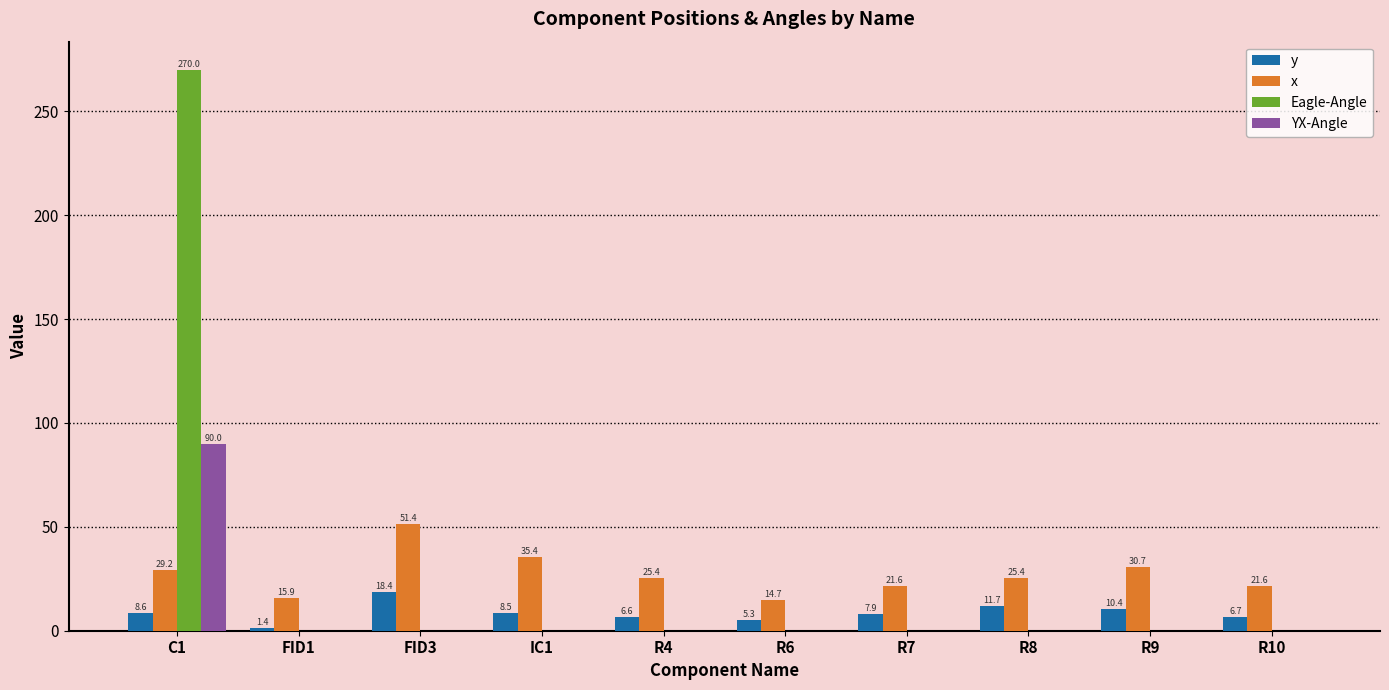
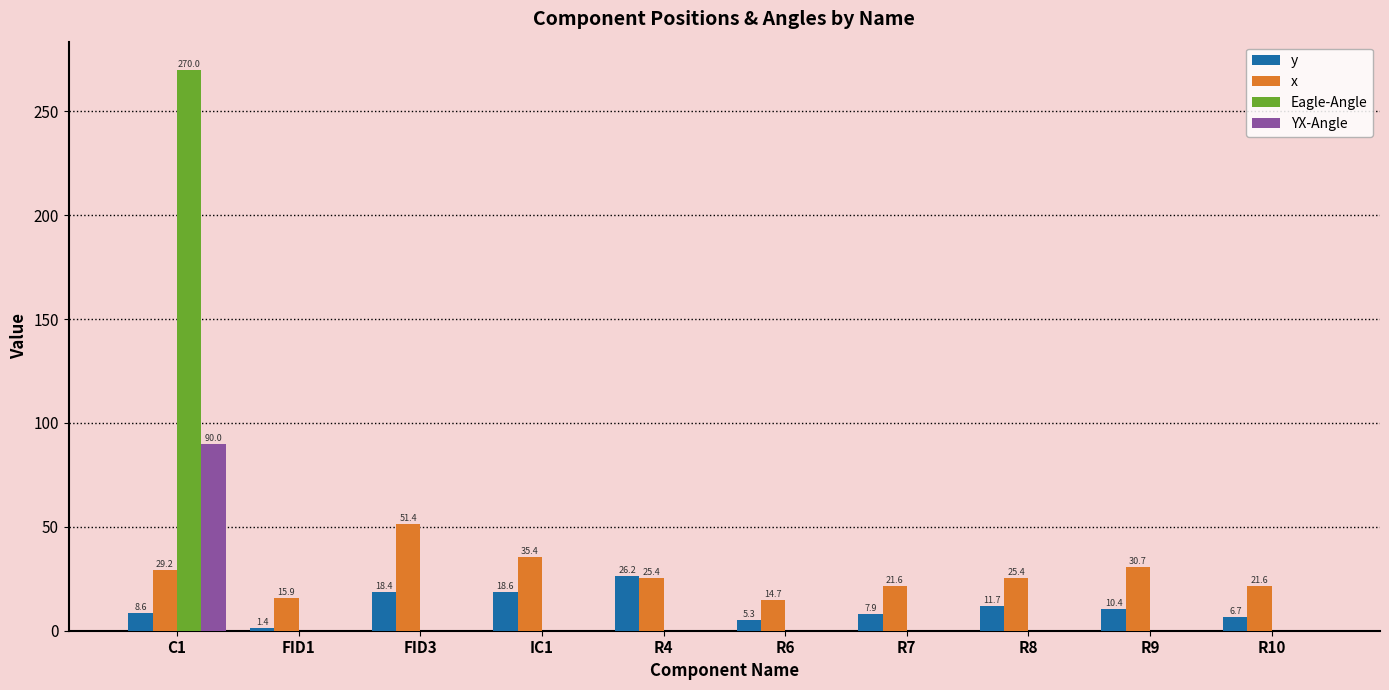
y, IC1: 8.5 -> 18.6
y, R4: 6.6 -> 26.2
